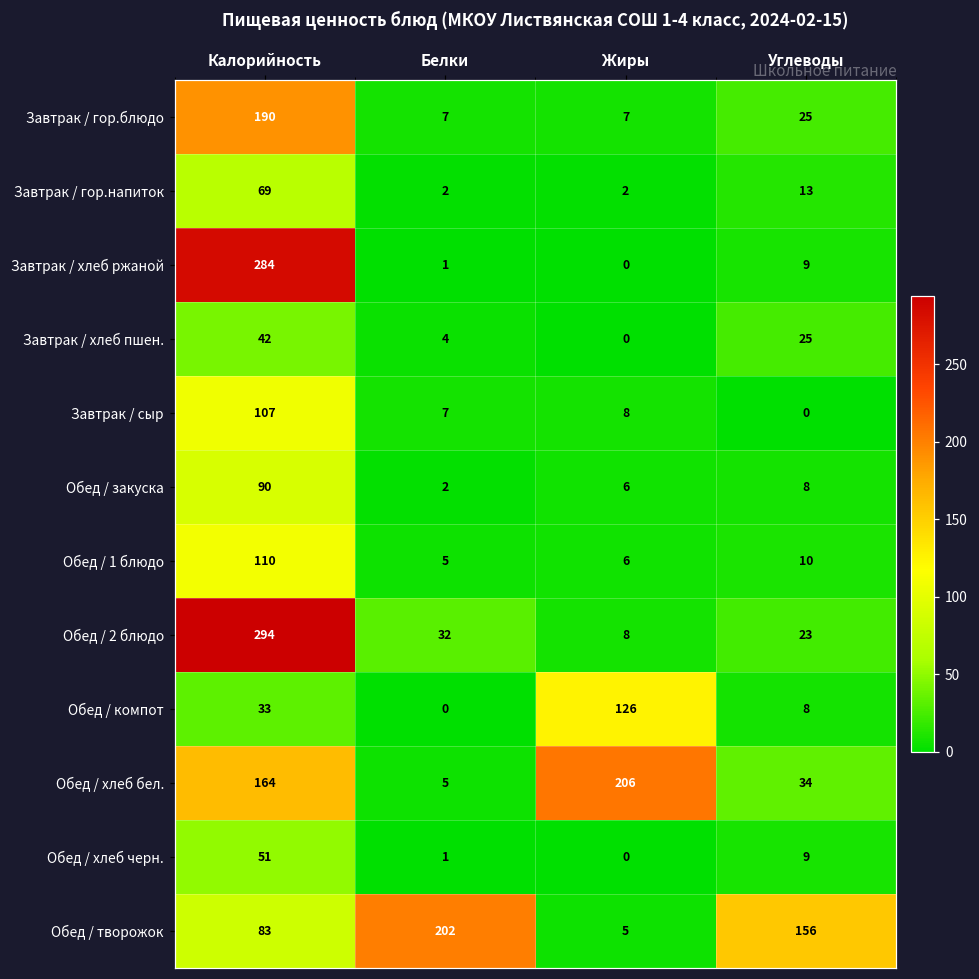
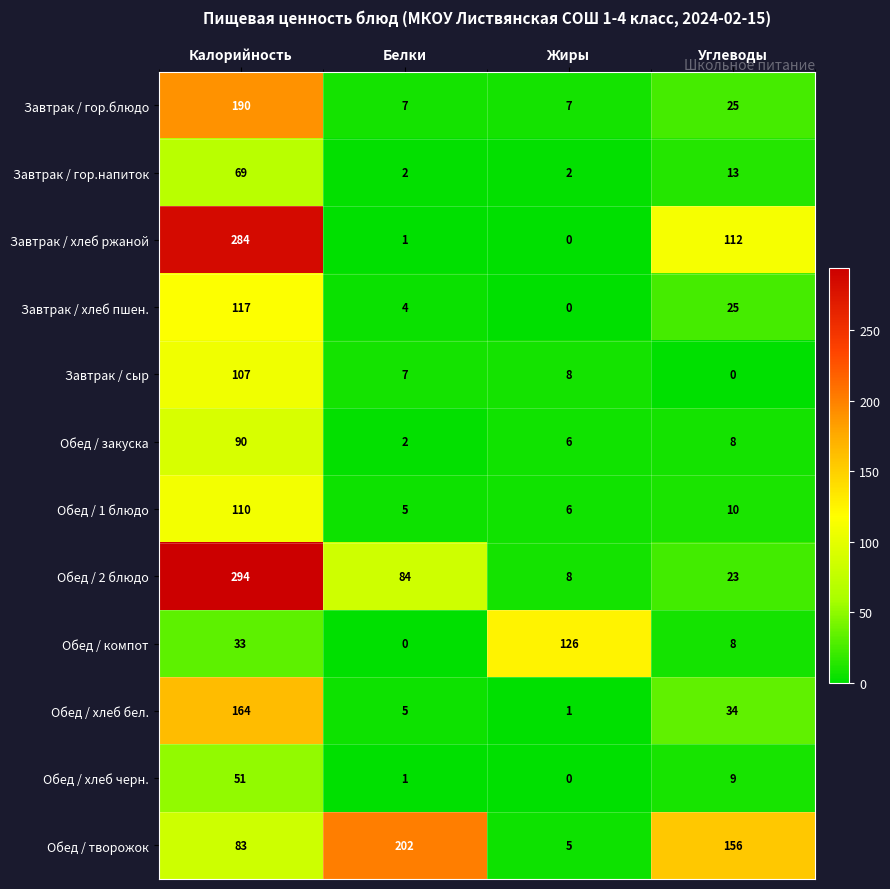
Завтрак / хлеб ржаной, Углеводы: 9 -> 112
Завтрак / хлеб пшен., Калорийность: 42 -> 117
Обед / 2 блюдо, Белки: 32 -> 84
Обед / хлеб бел., Жиры: 206 -> 1
